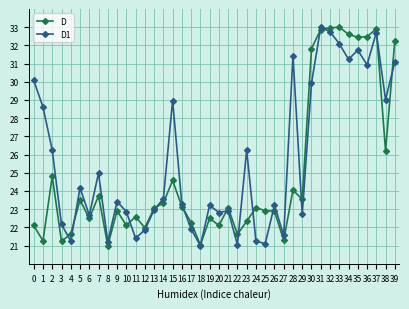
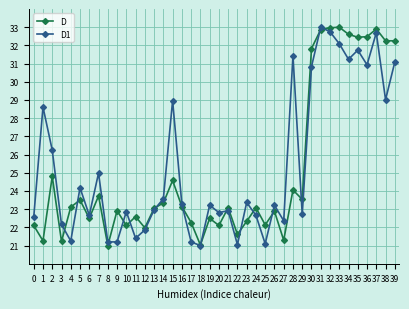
D1, 0: 30.1 -> 22.6
D, 4: 21.7 -> 23.1
D1, 9: 23.4 -> 21.2
D1, 17: 21.9 -> 21.2
D1, 23: 26.2 -> 23.4
D1, 24: 21.3 -> 22.7
D, 25: 22.9 -> 22.1
D1, 27: 21.6 -> 22.4
D1, 30: 29.9 -> 30.8
D, 38: 26.2 -> 32.3
